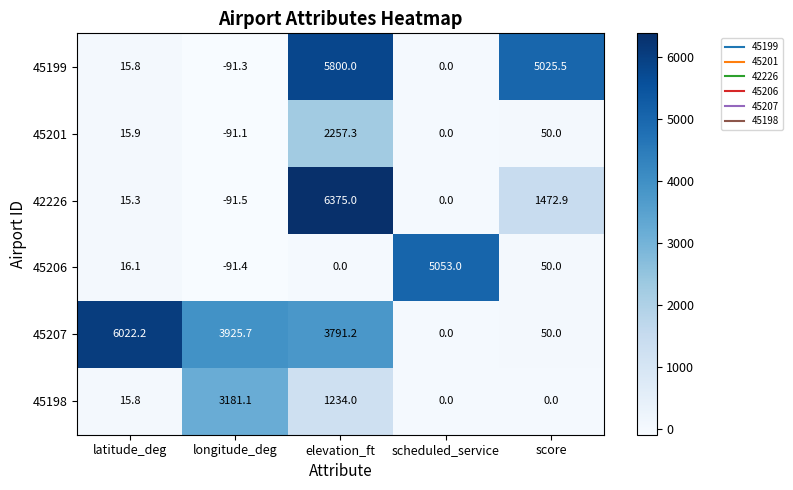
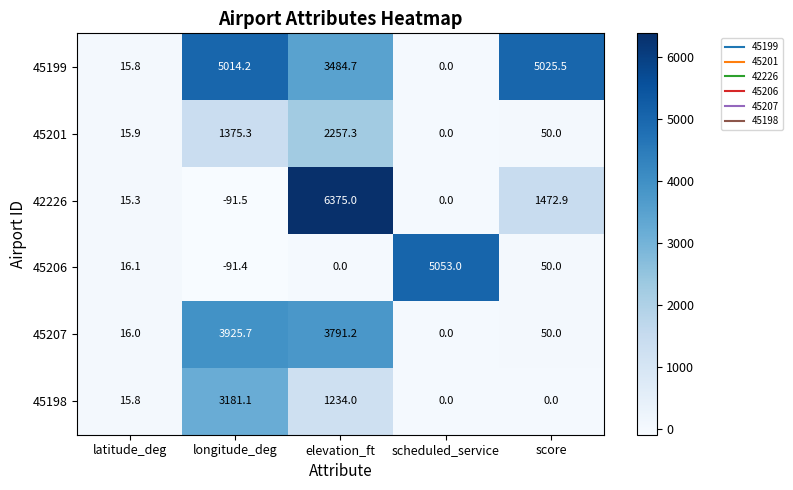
45199, longitude_deg: -91.3 -> 5014.2
45199, elevation_ft: 5800.0 -> 3484.7
45201, longitude_deg: -91.1 -> 1375.3
45207, latitude_deg: 6022.2 -> 16.0
